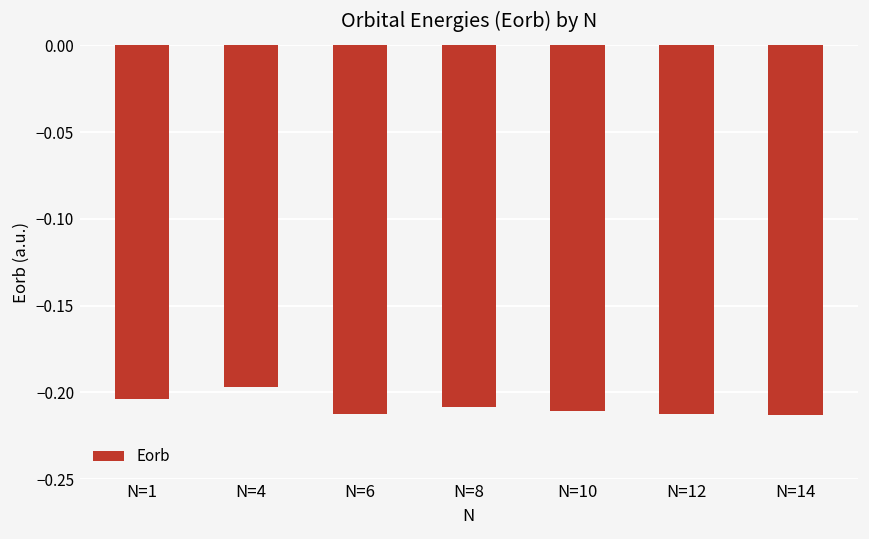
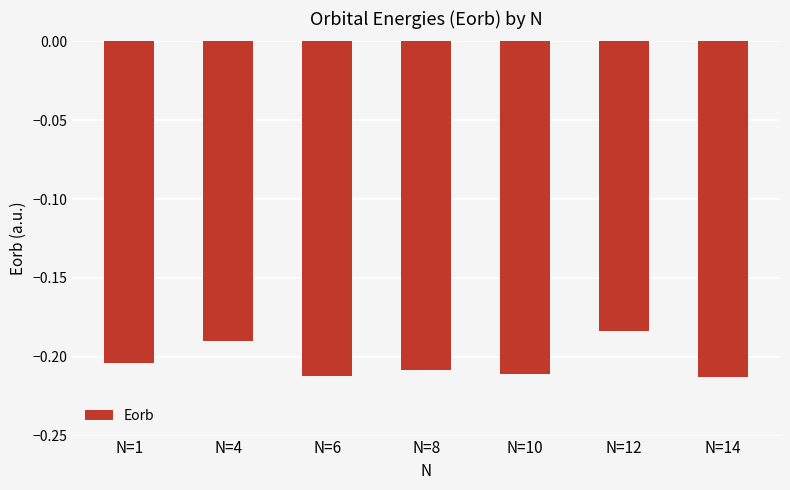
N=4: -0.197 -> -0.190
N=12: -0.212 -> -0.184
